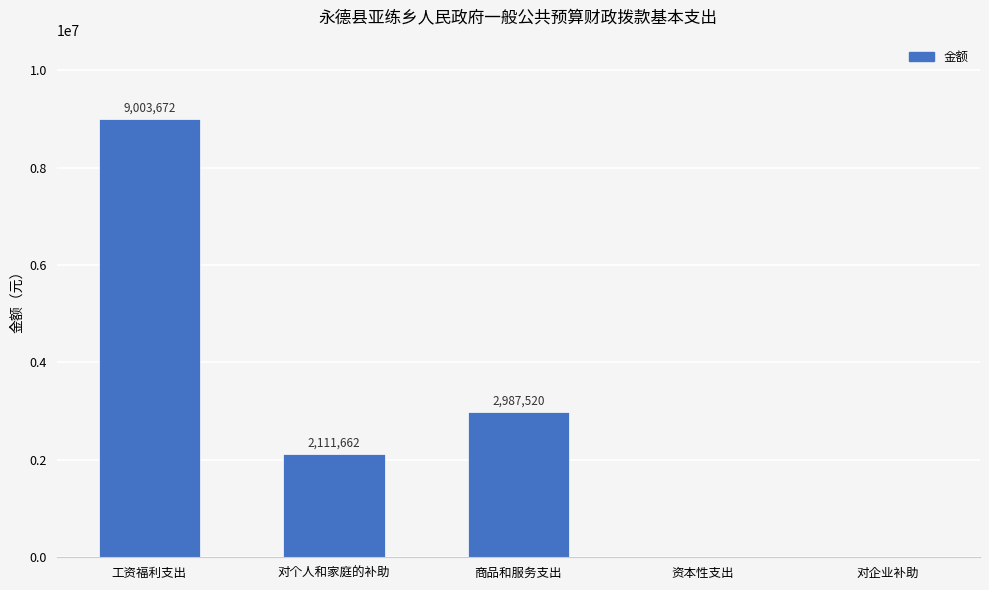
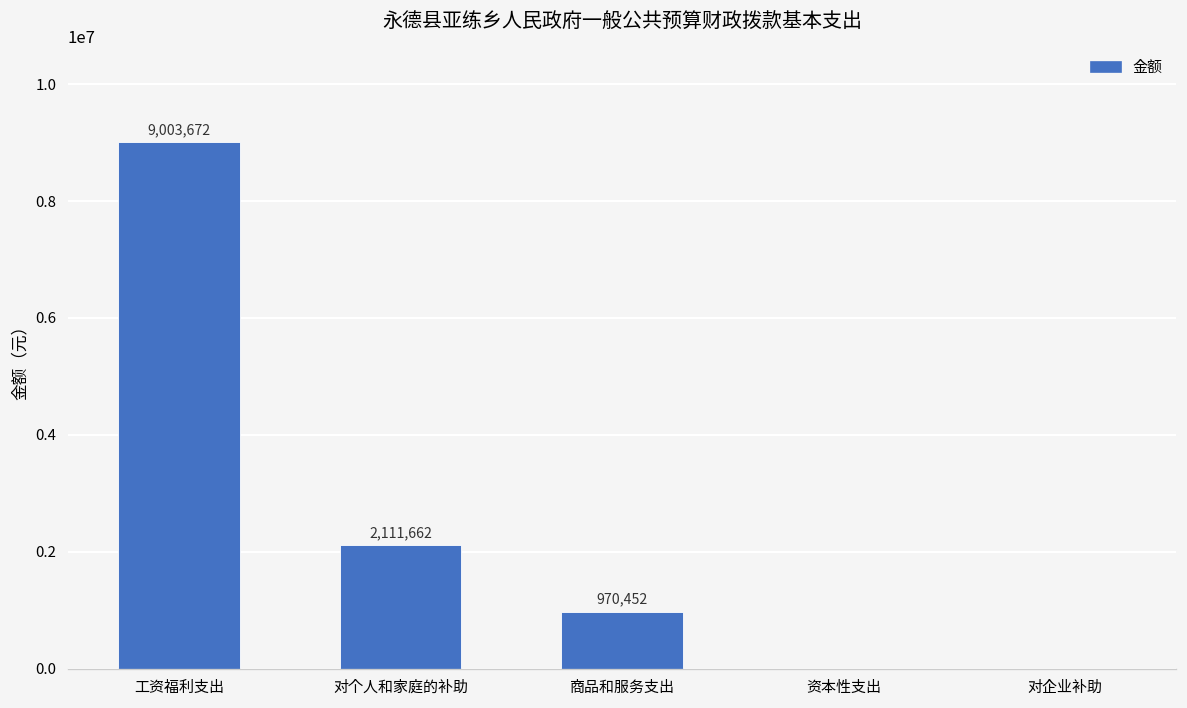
商品和服务支出: 2,987,520 -> 970,452
